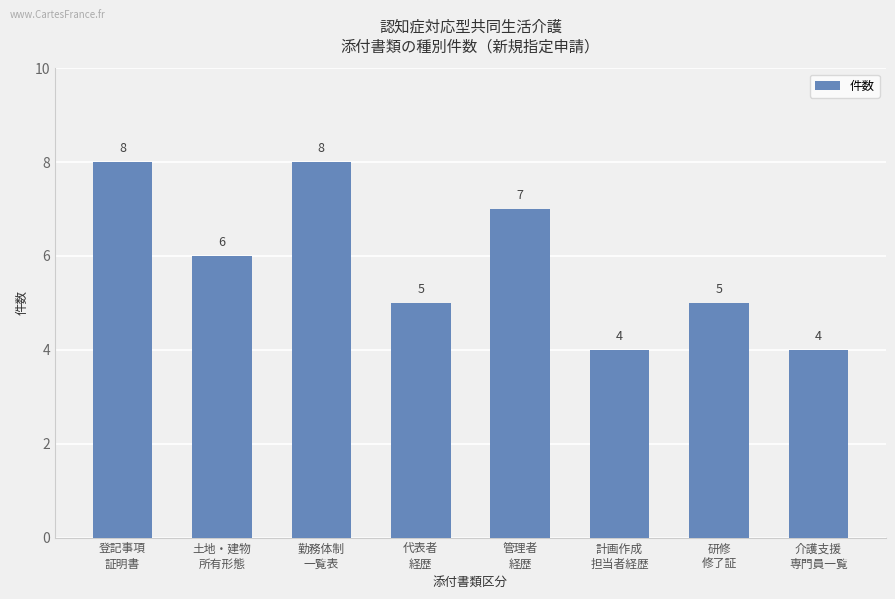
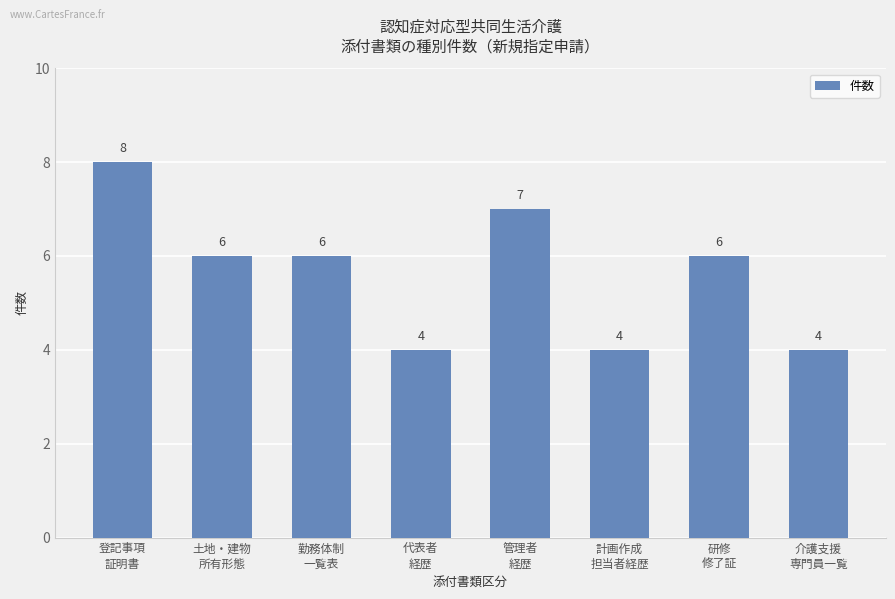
勤務体制 一覧表: 8 -> 6
代表者 経歴: 5 -> 4
研修 修了証: 5 -> 6
